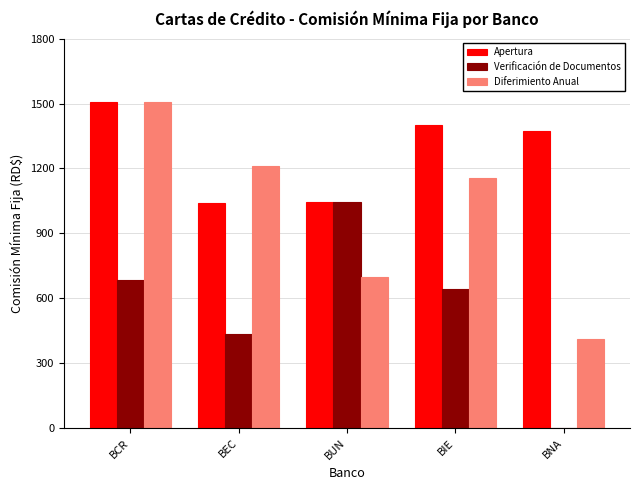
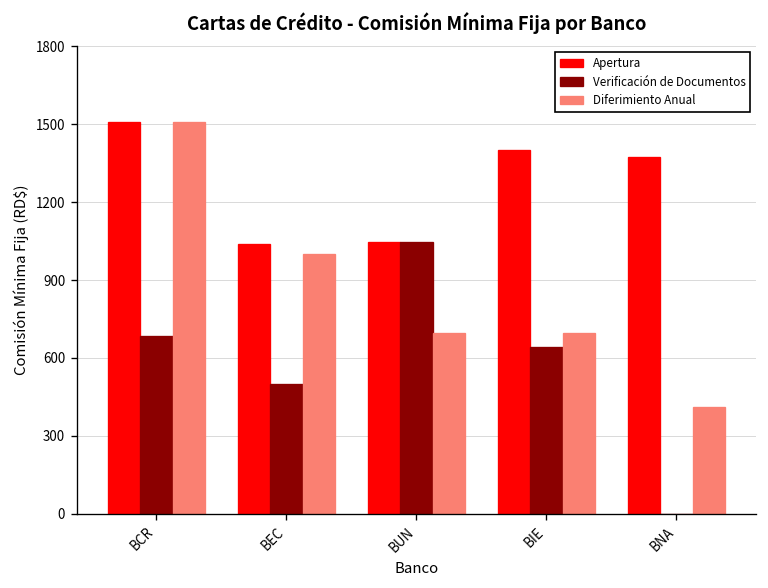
Verificación de Documentos, BEC: 440 -> 500
Diferimiento Anual, BEC: 1210 -> 1000
Diferimiento Anual, BIE: 1160 -> 700
